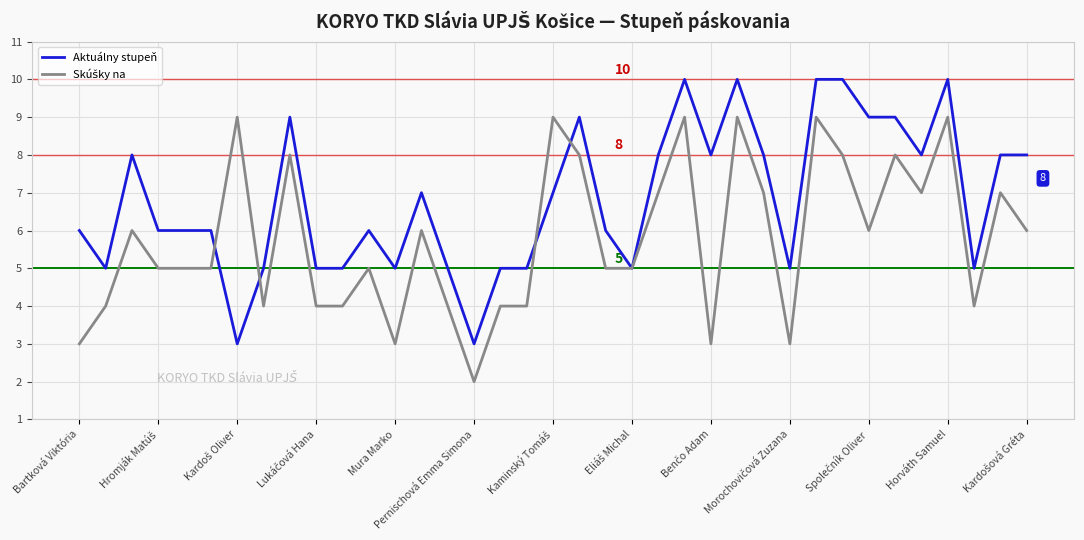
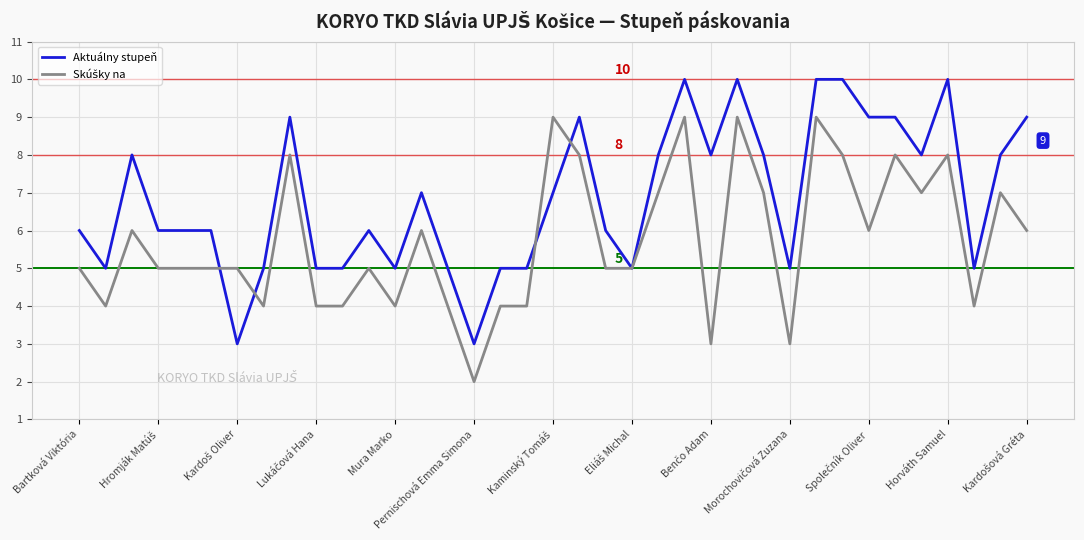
Skúšky na, Bartková Viktória: 3 -> 5
Skúšky na, Kardoš Oliver: 9 -> 5
Skúšky na, Mura Marko: 3 -> 4
Skúšky na, Horváth Samuel: 9 -> 8
Aktuálny stupeň, Kardošová Gréta: 8 -> 9
